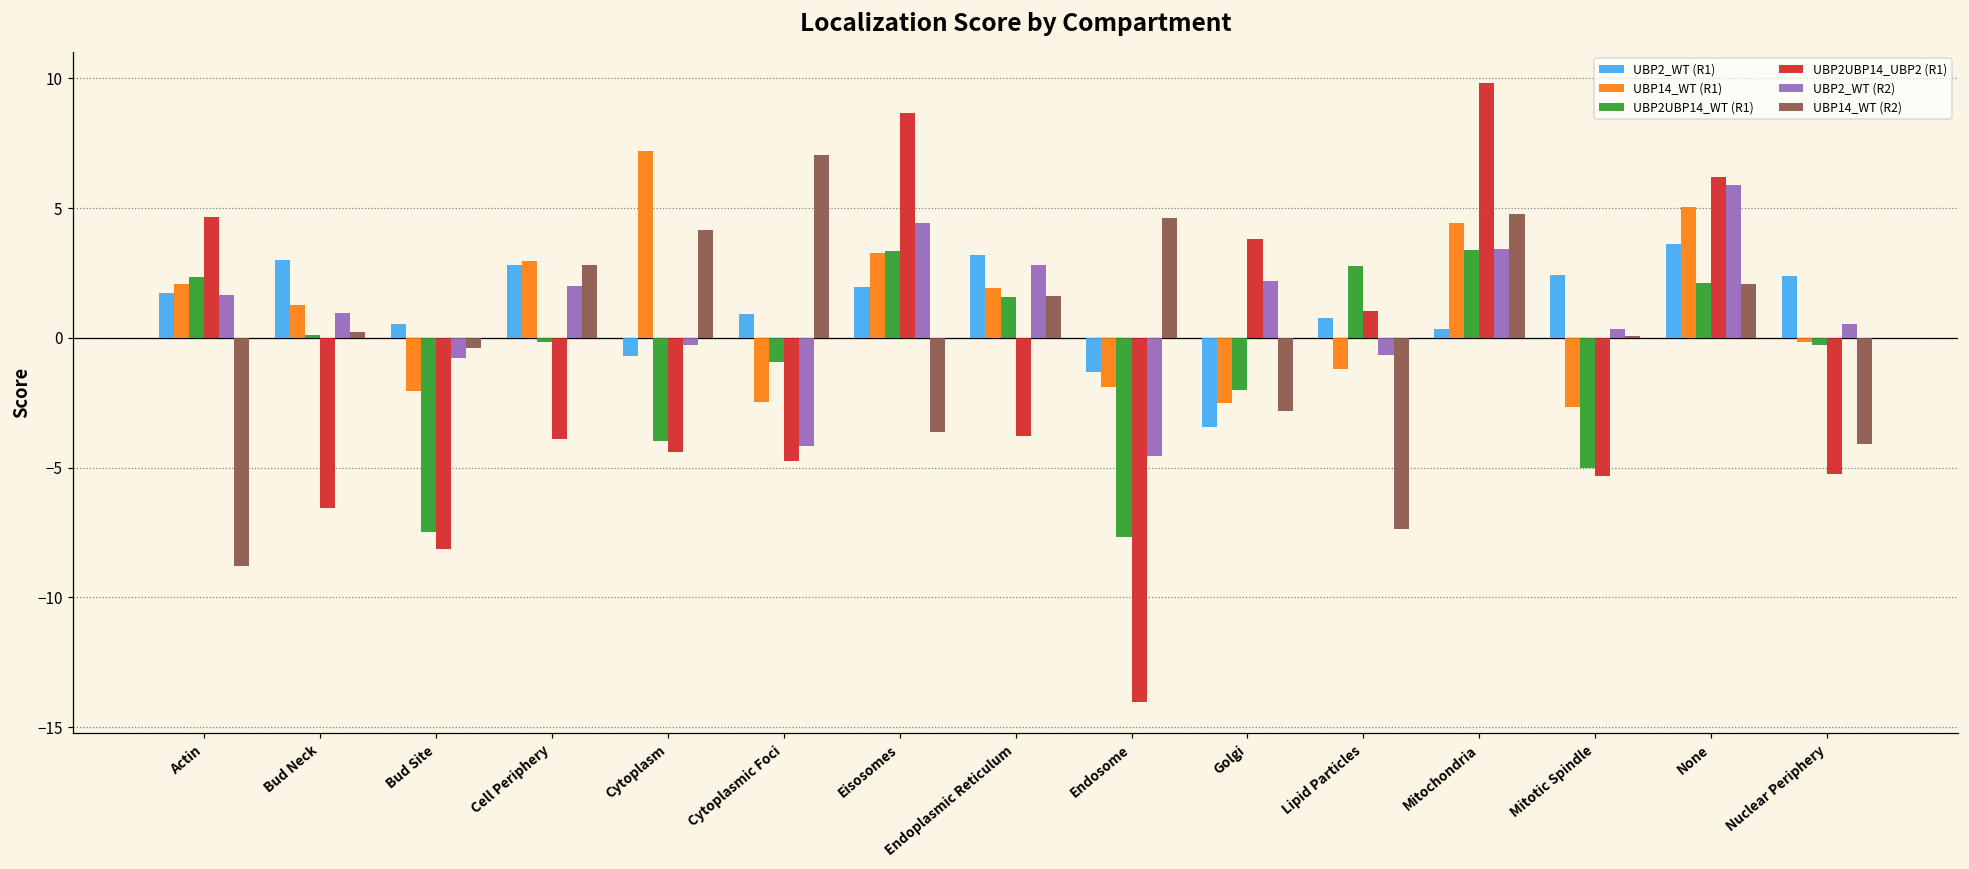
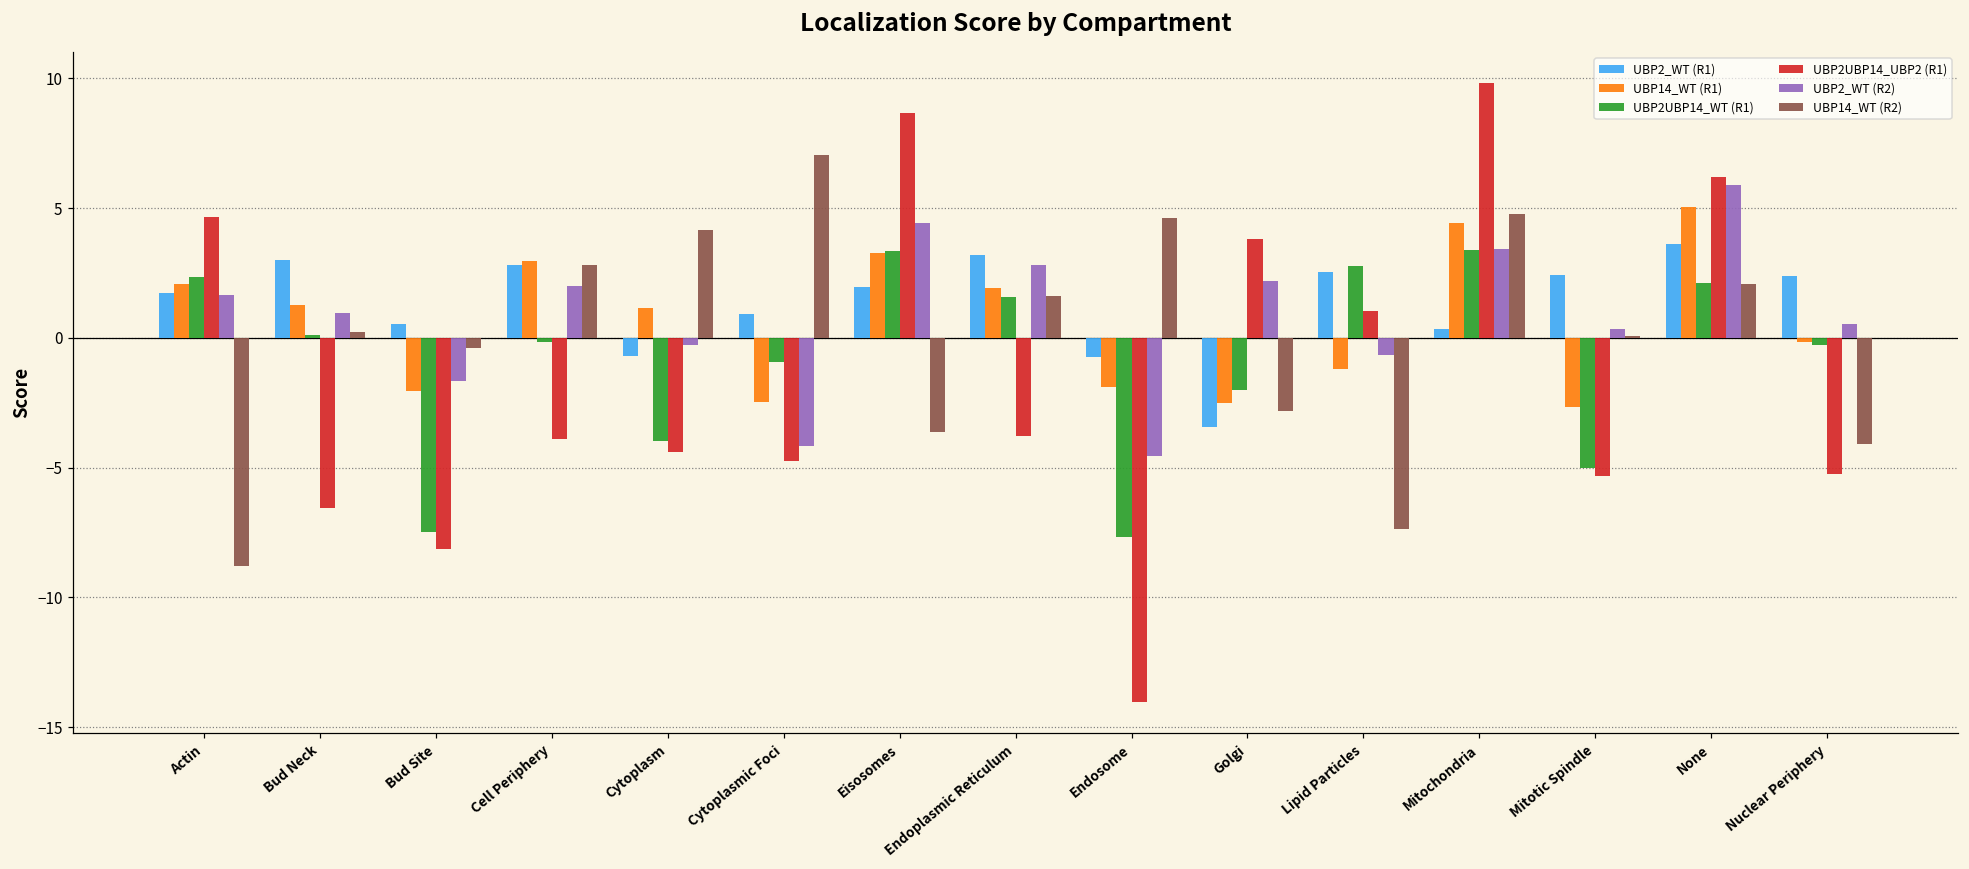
UBP2_WT (R2), Bud Site: -0.8 -> -1.7
UBP14_WT (R1), Cytoplasm: 7.2 -> 1.2
UBP2_WT (R1), Endosome: -1.3 -> -0.7
UBP2_WT (R1), Lipid Particles: 0.8 -> 2.5
